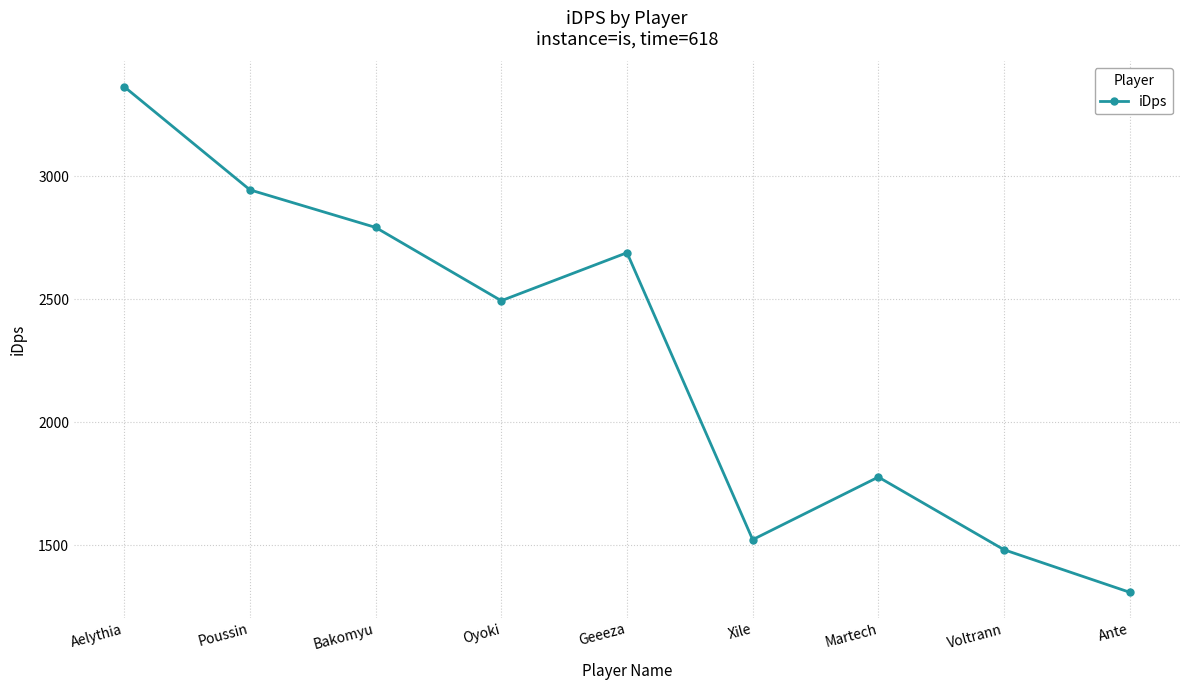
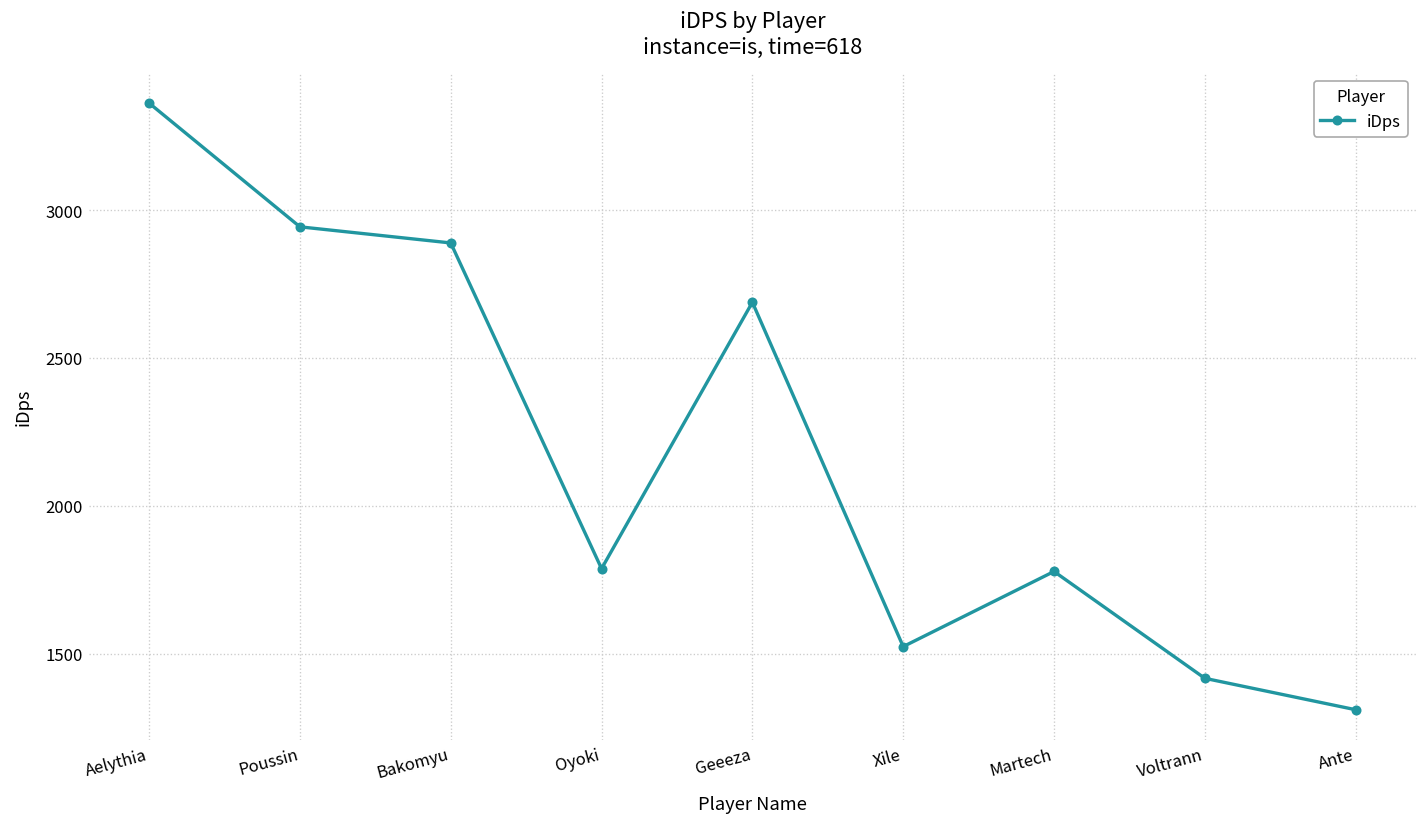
Bakomyu: 2790 -> 2890
Oyoki: 2490 -> 1790
Voltrann: 1480 -> 1420
